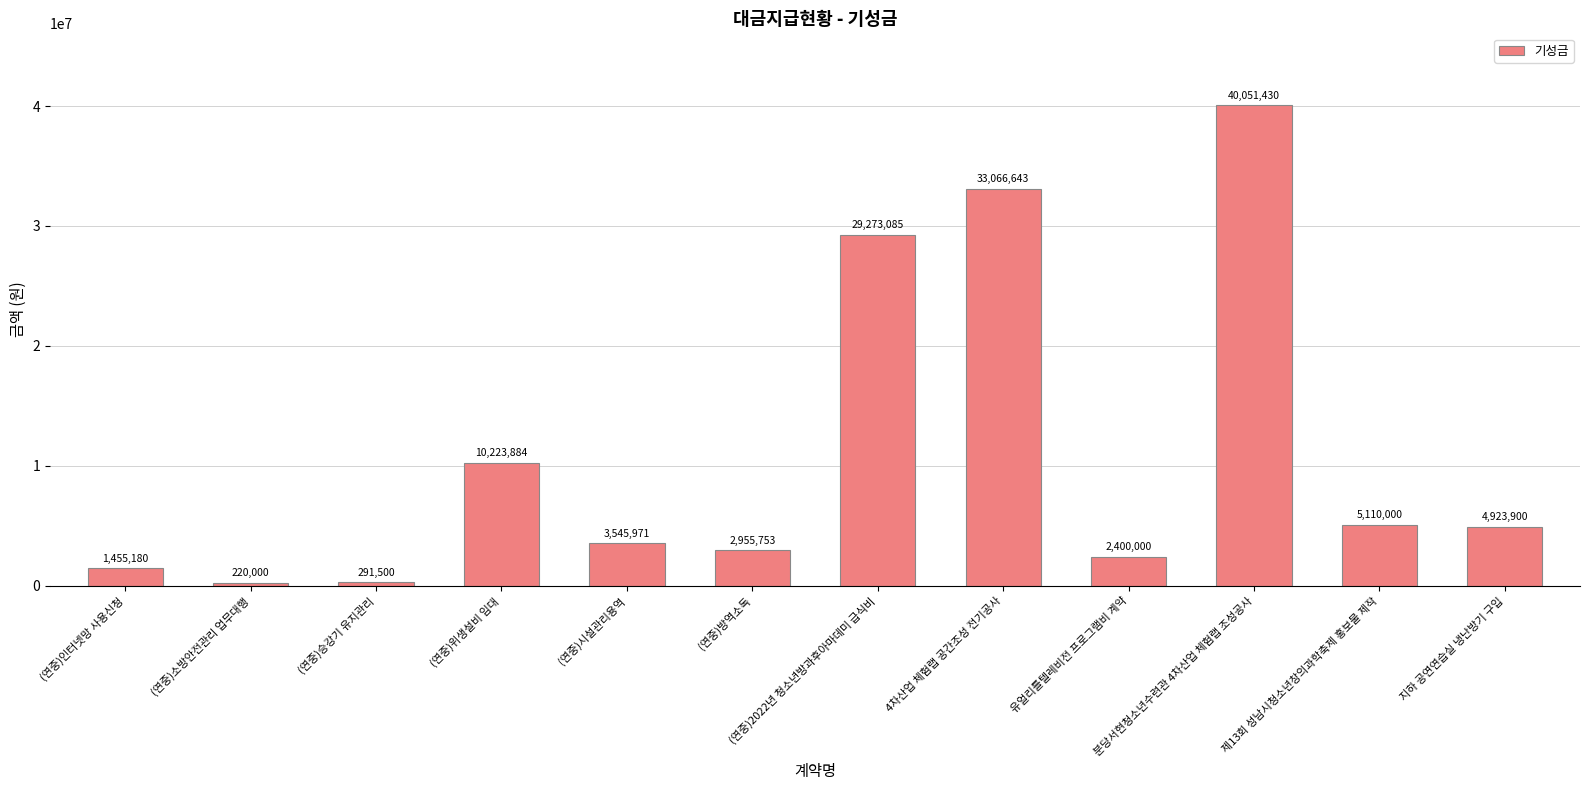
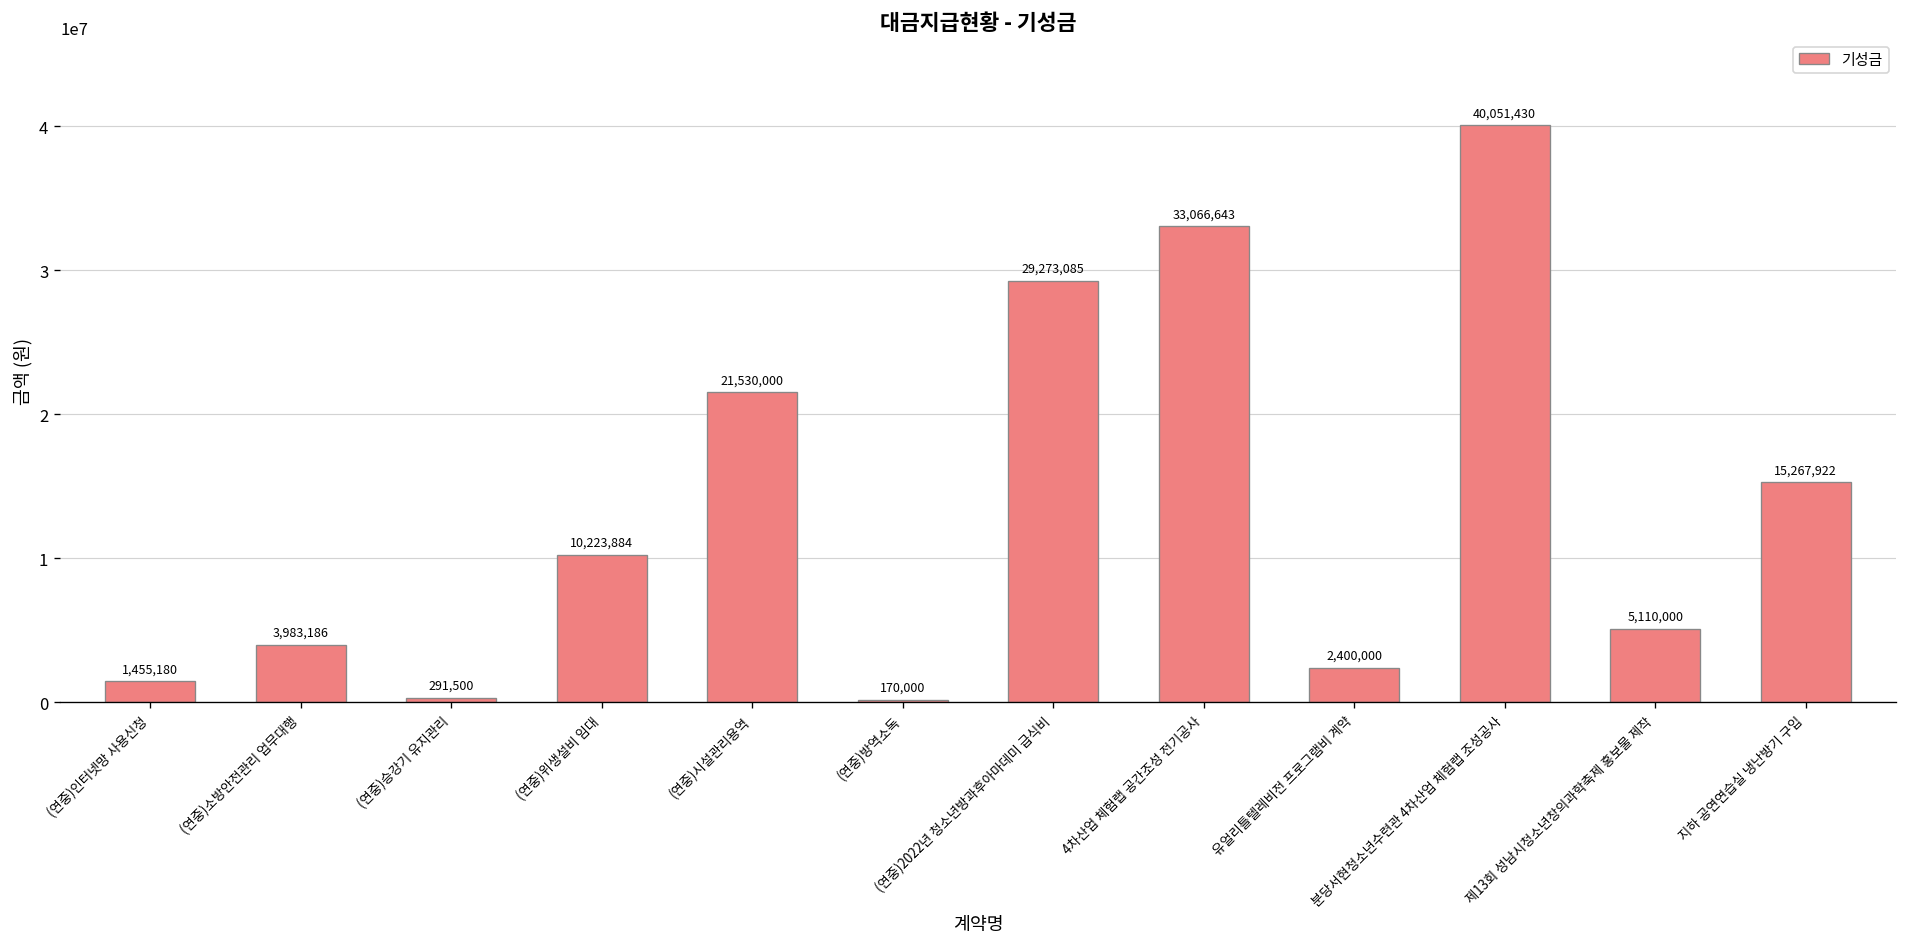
(연중)소방안전관리 업무대행: 220,000 -> 3,983,186
(연중)시설관리용역: 3,545,971 -> 21,530,000
(연중)방역소독: 2,955,753 -> 170,000
지하 공연연습실 냉난방기 구입: 4,923,900 -> 15,267,922
